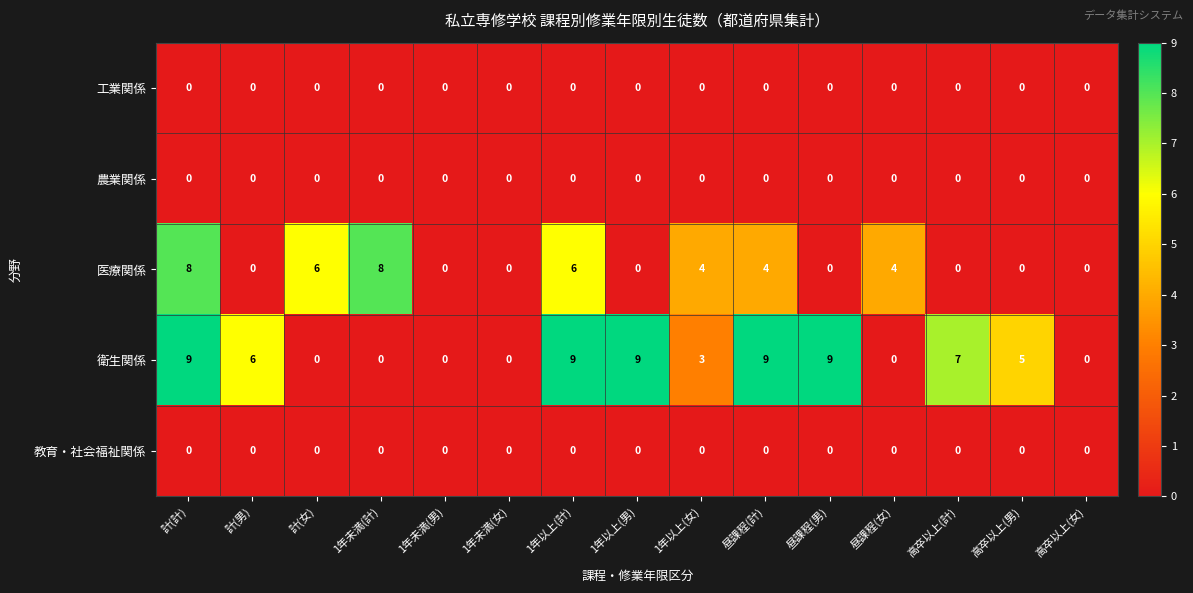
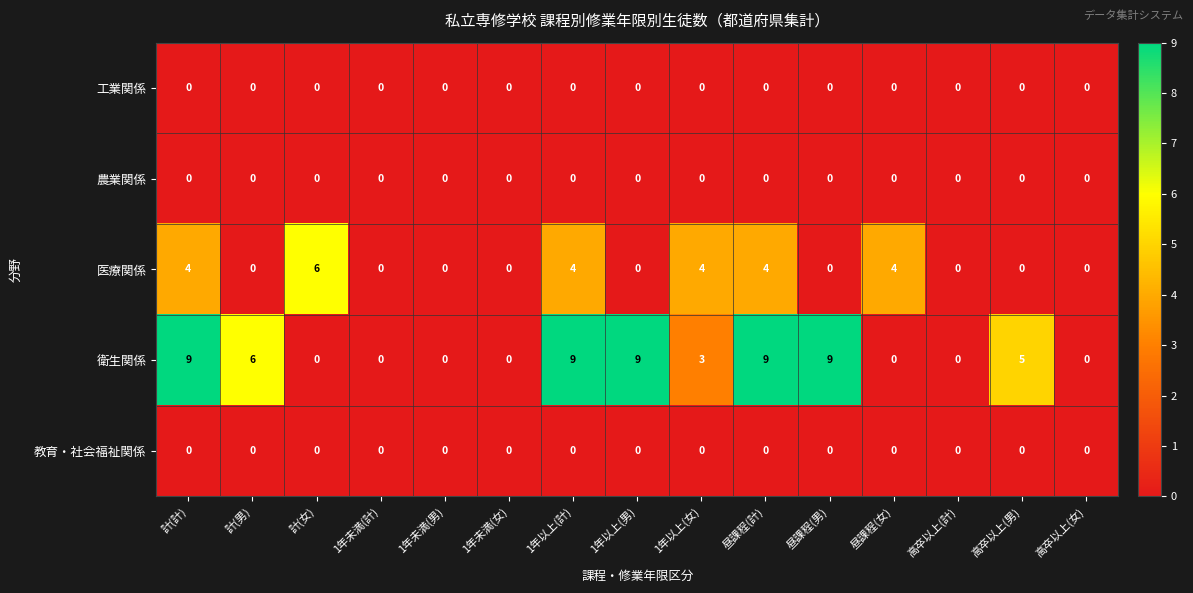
医療関係, 計(計): 8 -> 4
医療関係, 1年未満(計): 8 -> 0
医療関係, 1年以上(計): 6 -> 4
衛生関係, 高卒以上(計): 7 -> 0
